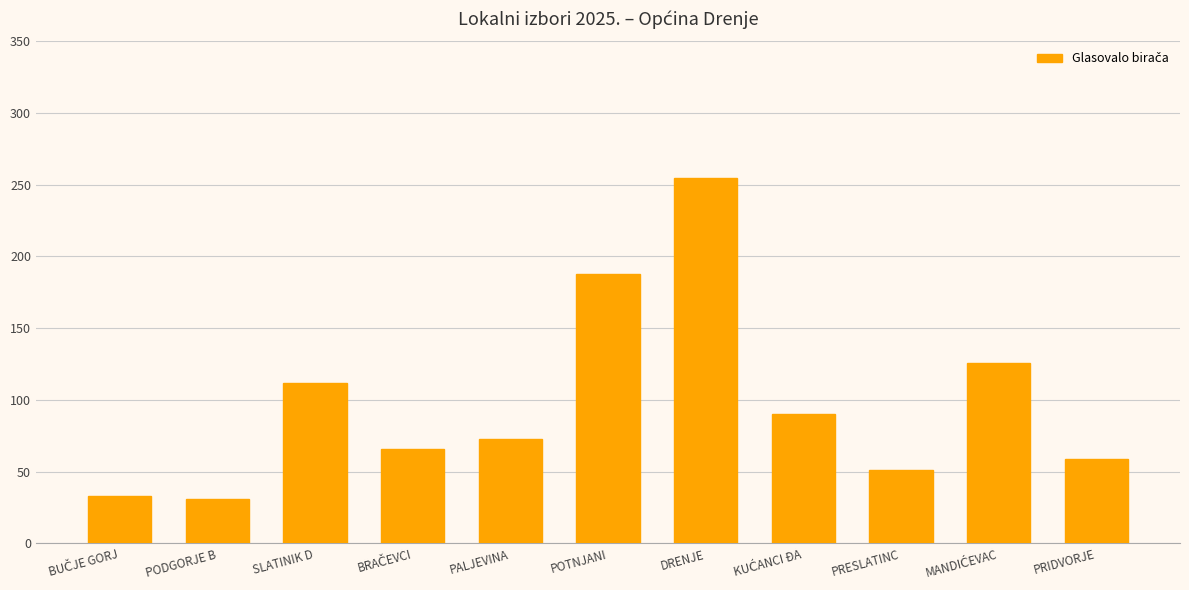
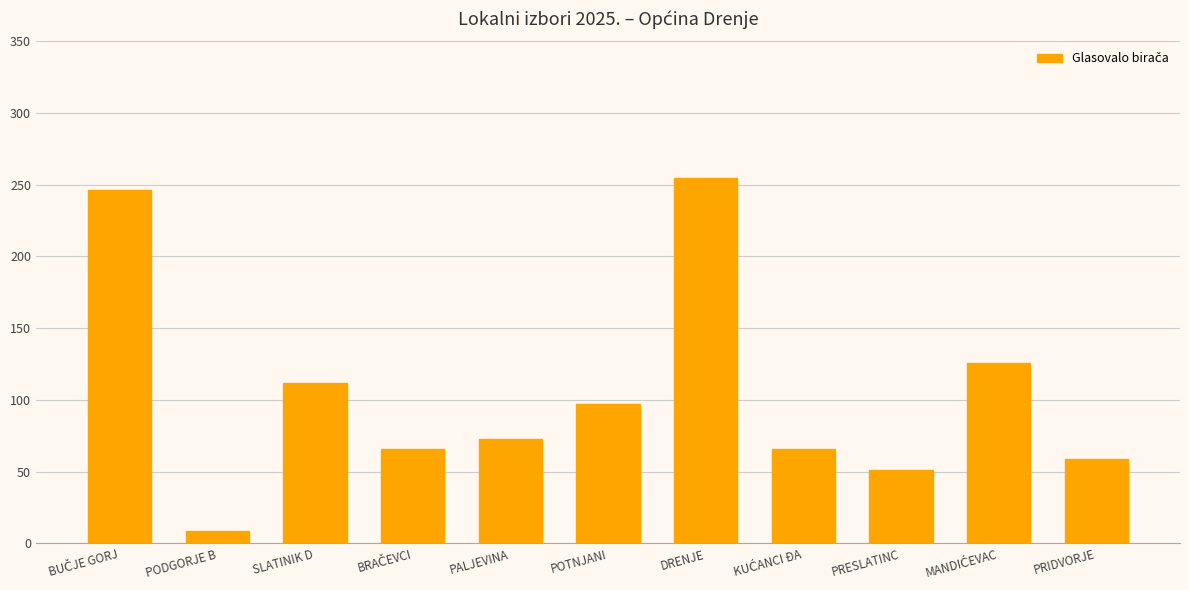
BUČJE GORJ: 33 -> 246
PODGORJE B: 31 -> 9
POTNJANI: 188 -> 97
KUĆANCI ĐA: 90 -> 66
